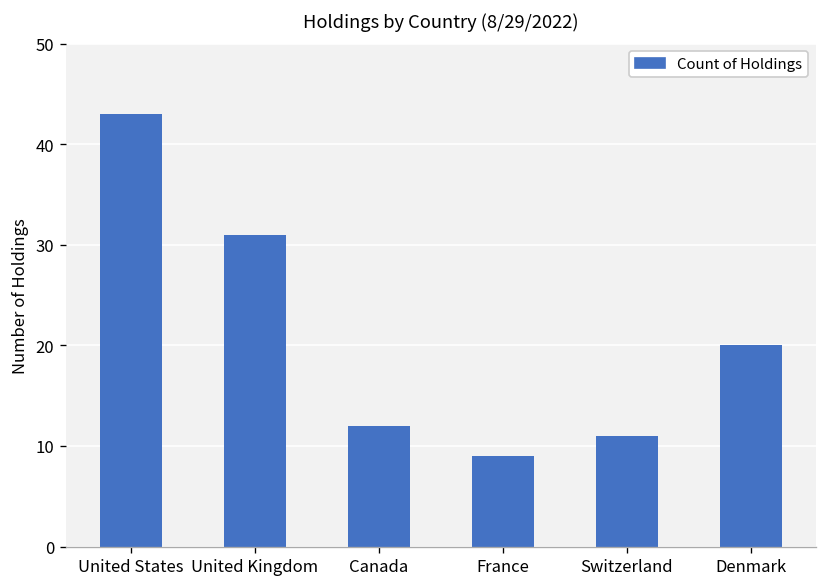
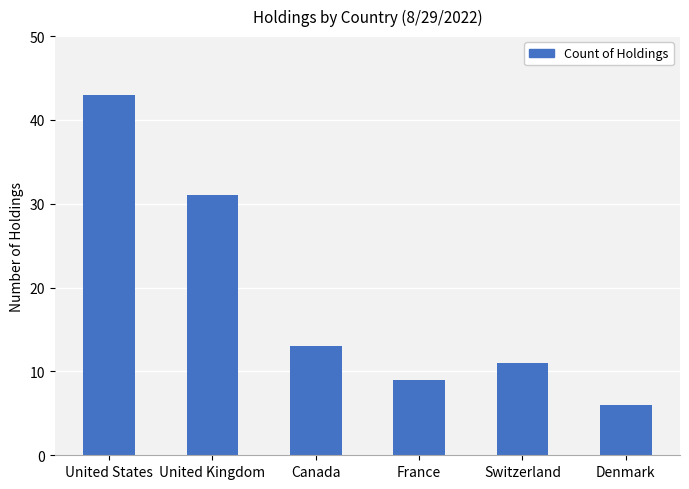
Canada: 12 -> 13
Denmark: 20 -> 6
